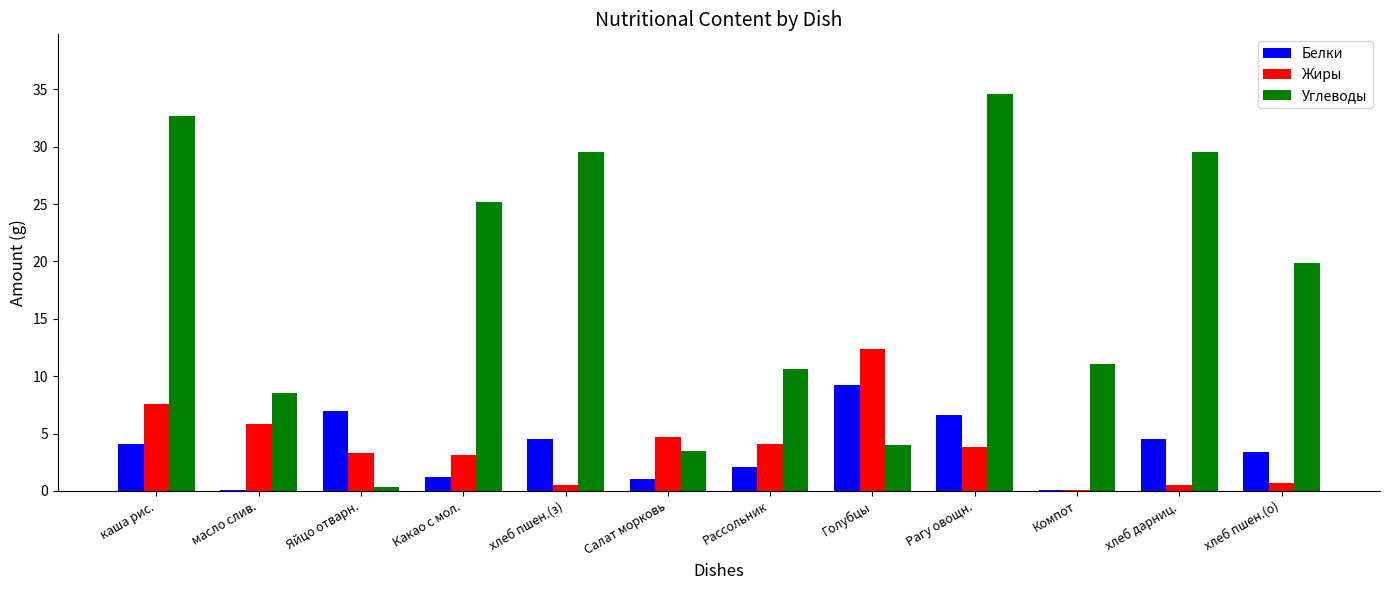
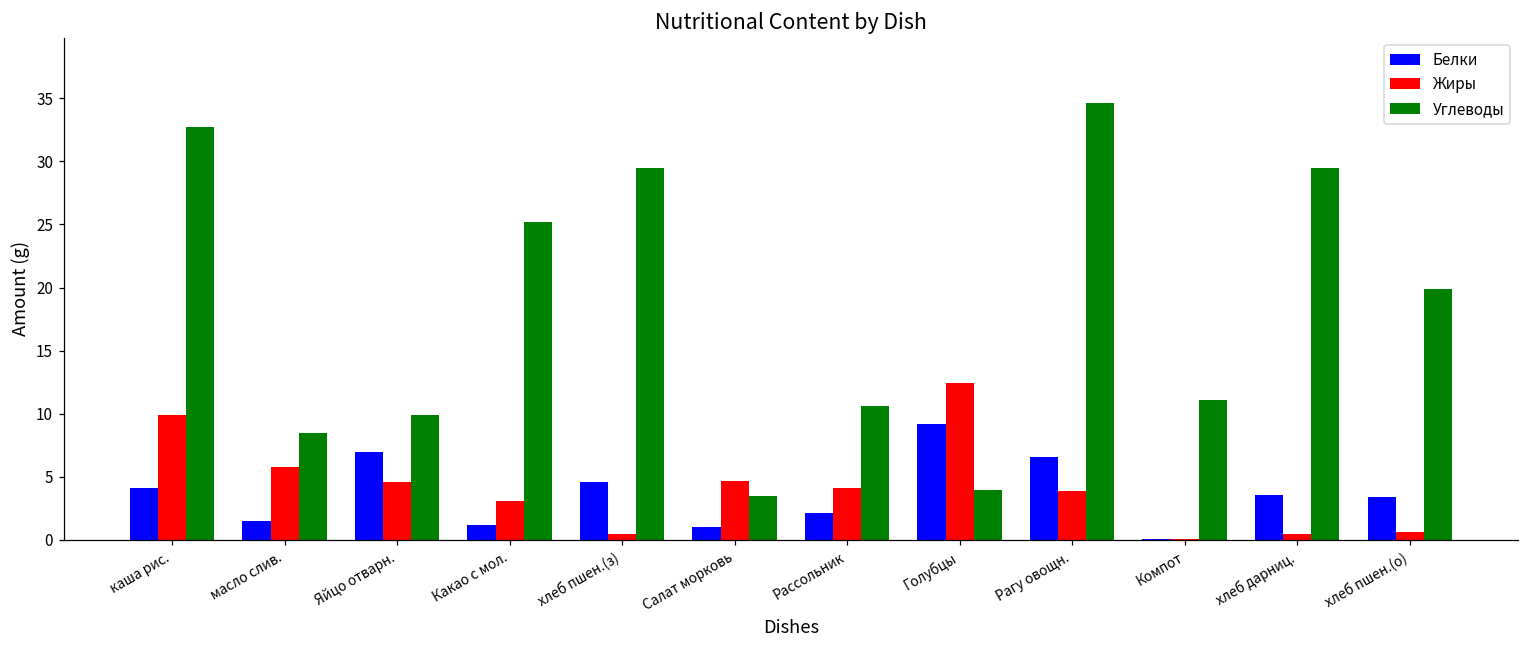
Жиры, каша риc.: 7.6 -> 9.9
Белки, масло слив.: 0.1 -> 1.5
Жиры, Яйцо отварн.: 3.3 -> 4.6
Углеводы, Яйцо отварн.: 0.3 -> 9.9
Белки, хлеб дарниц.: 4.6 -> 3.6
